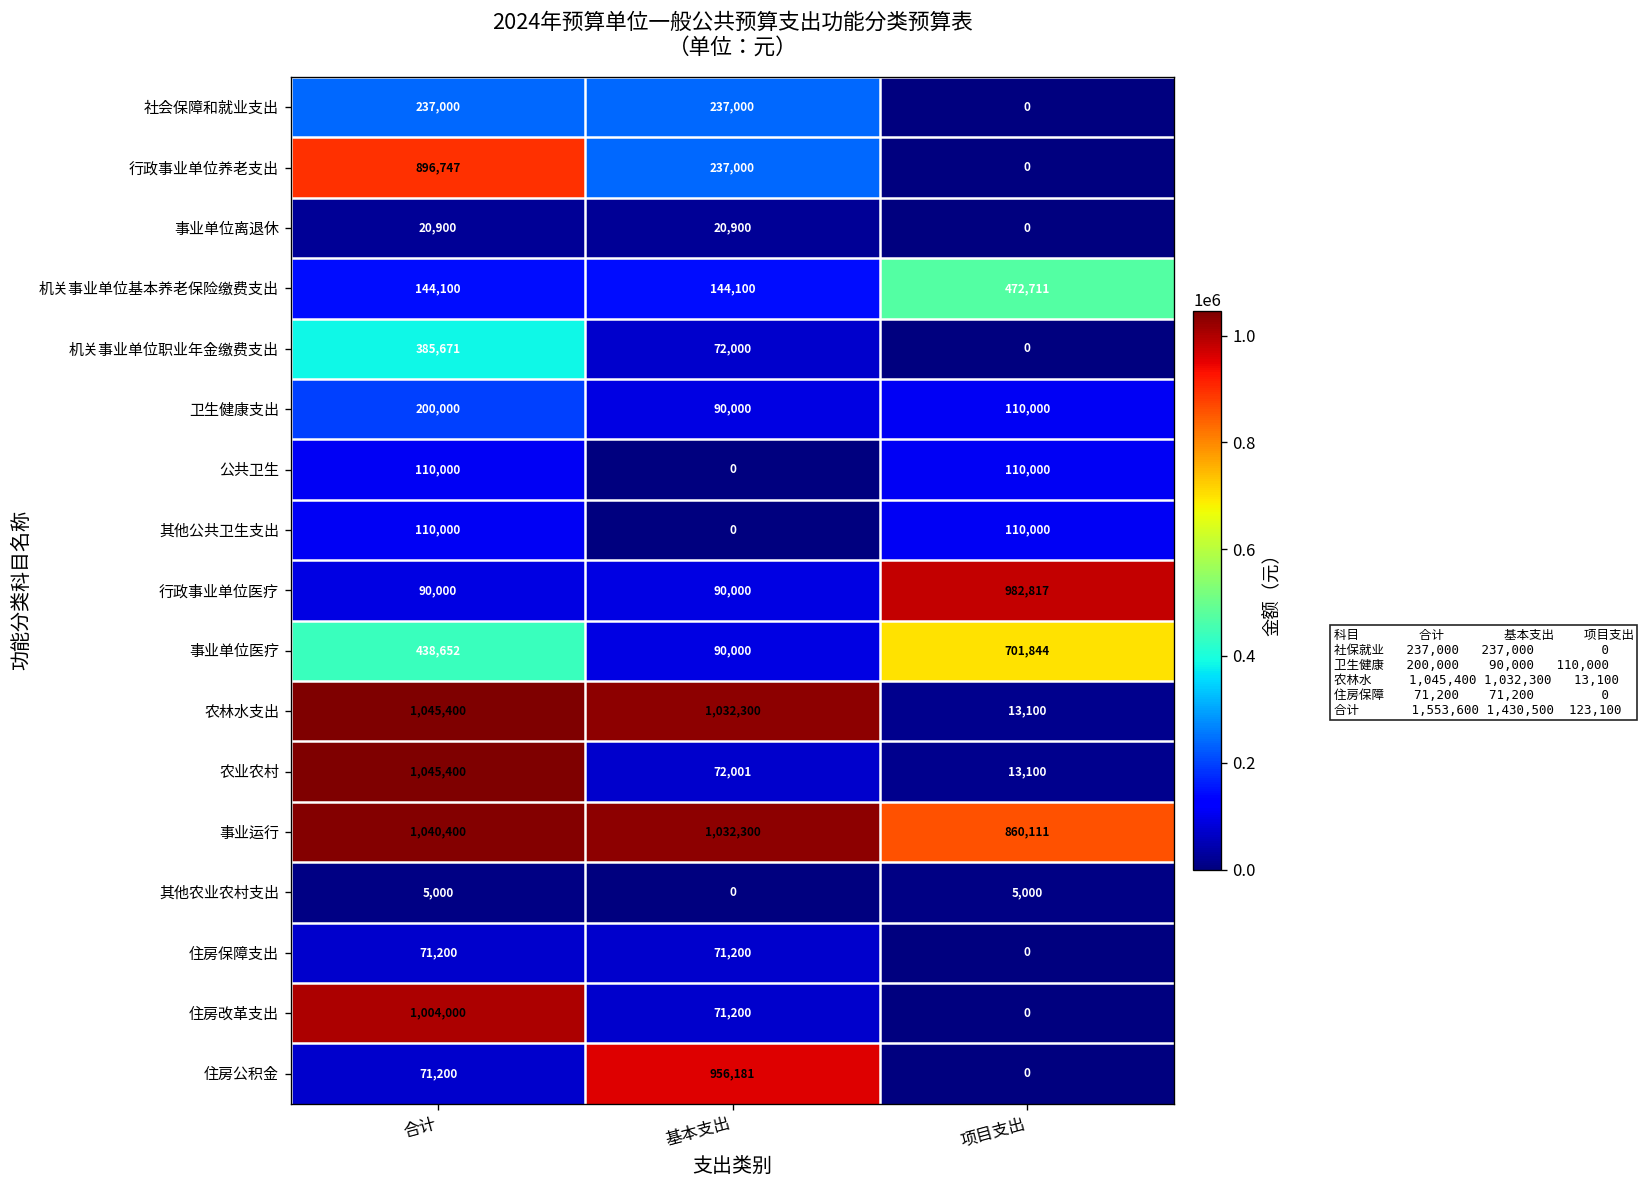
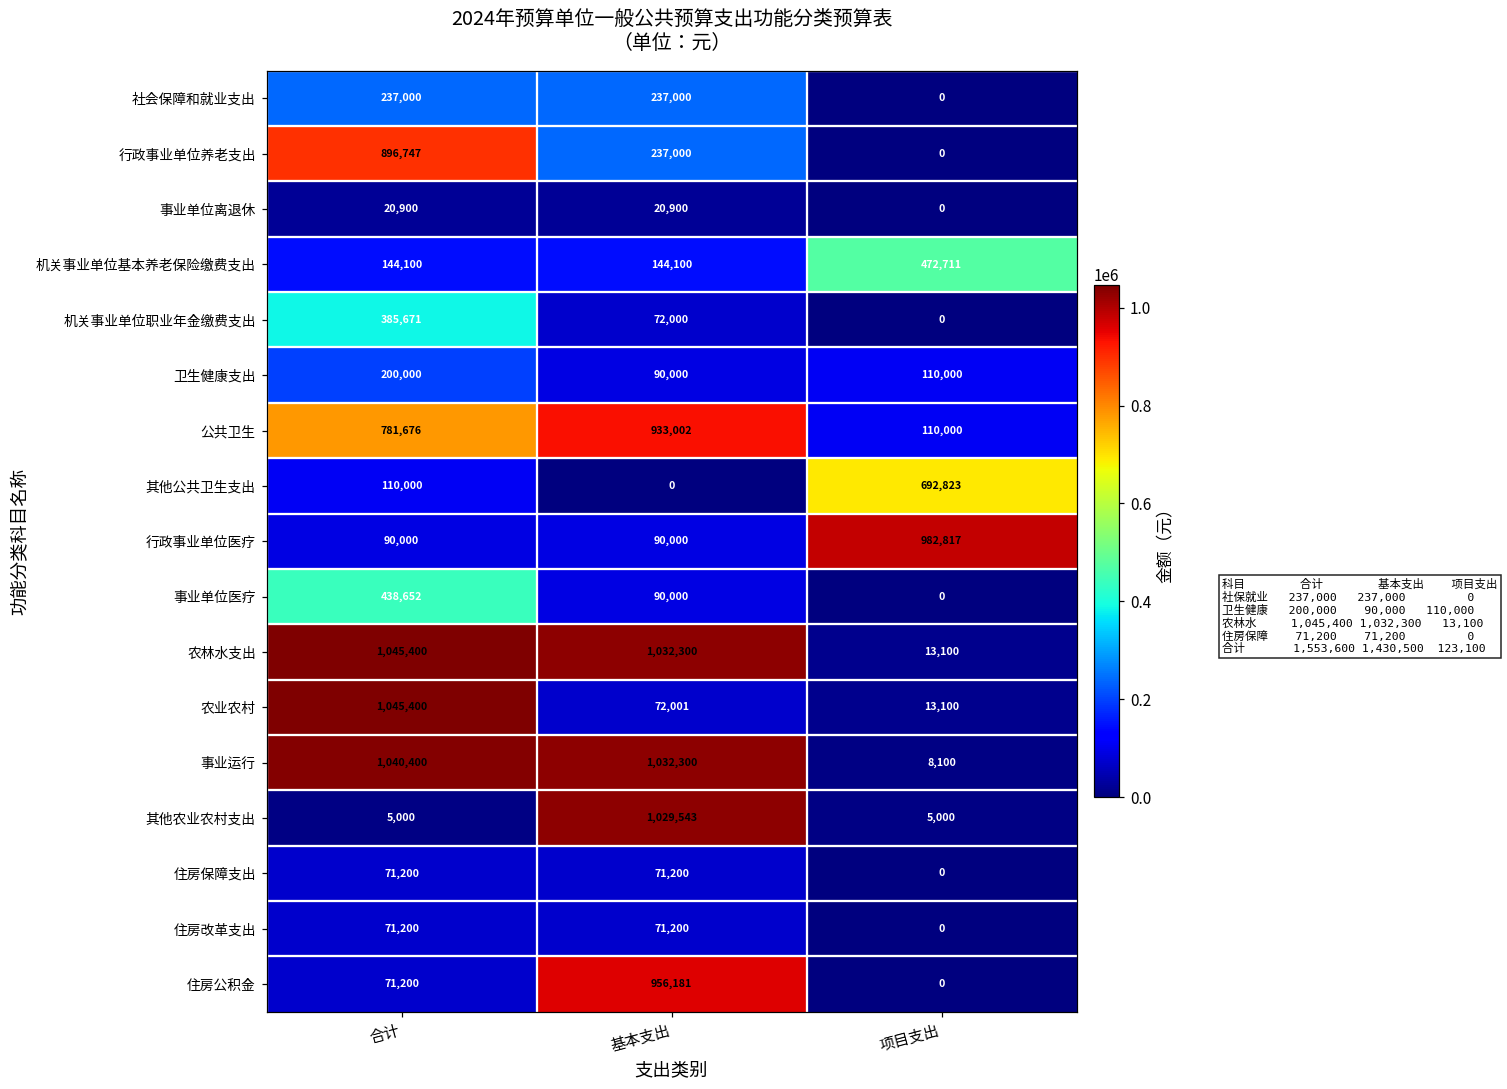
公共卫生, 合计: 110,000 -> 781,676
公共卫生, 基本支出: 0 -> 933,002
其他公共卫生支出, 项目支出: 110,000 -> 692,823
事业单位医疗, 项目支出: 701,844 -> 0
事业运行, 项目支出: 860,111 -> 8,100
其他农业农村支出, 基本支出: 0 -> 1,029,543
住房改革支出, 合计: 1,004,000 -> 71,200
